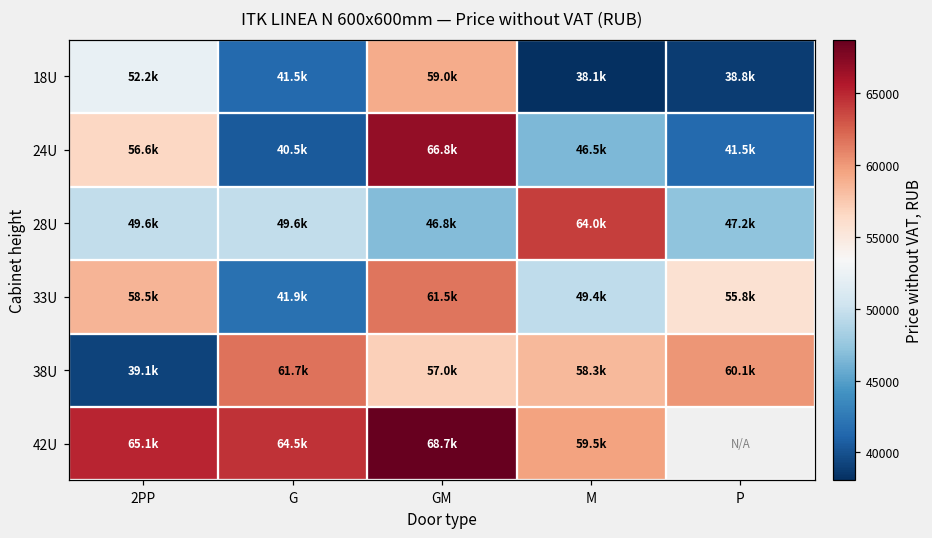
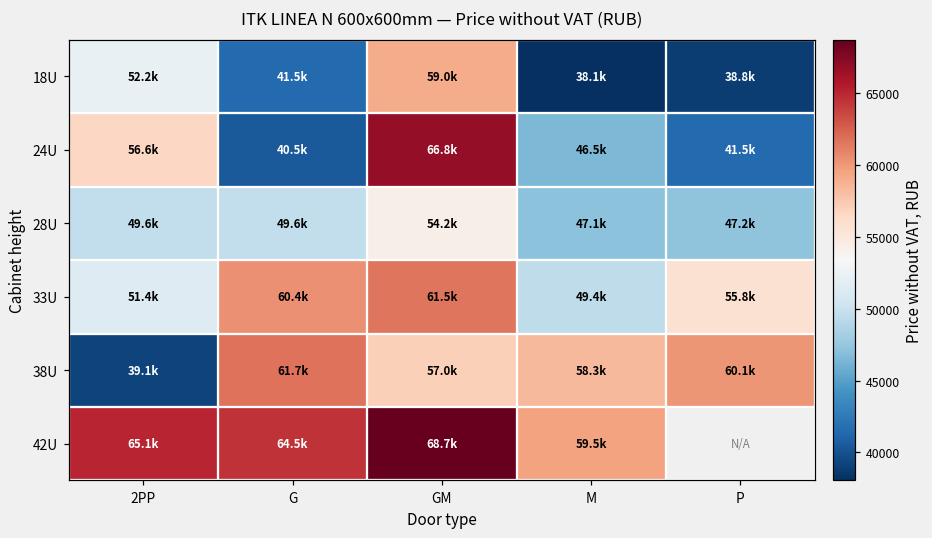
28U, GM: 46.8k -> 54.2k
28U, M: 64.0k -> 47.1k
33U, 2PP: 58.5k -> 51.4k
33U, G: 41.9k -> 60.4k
